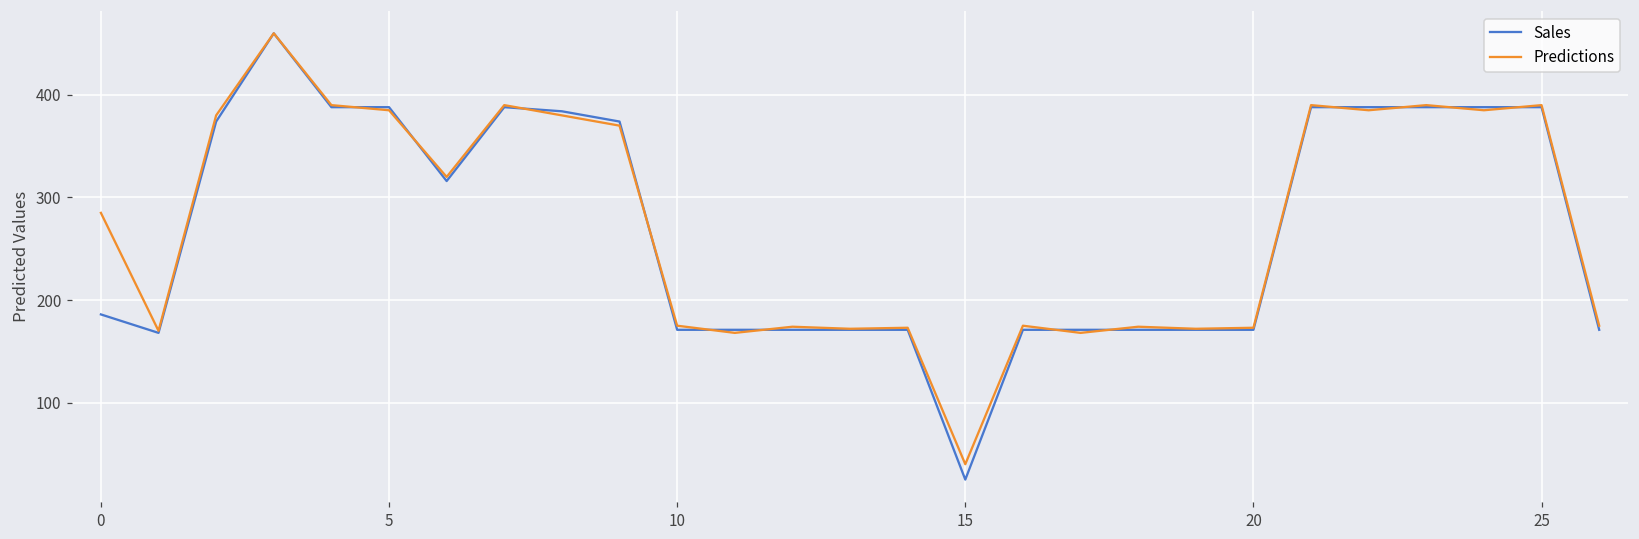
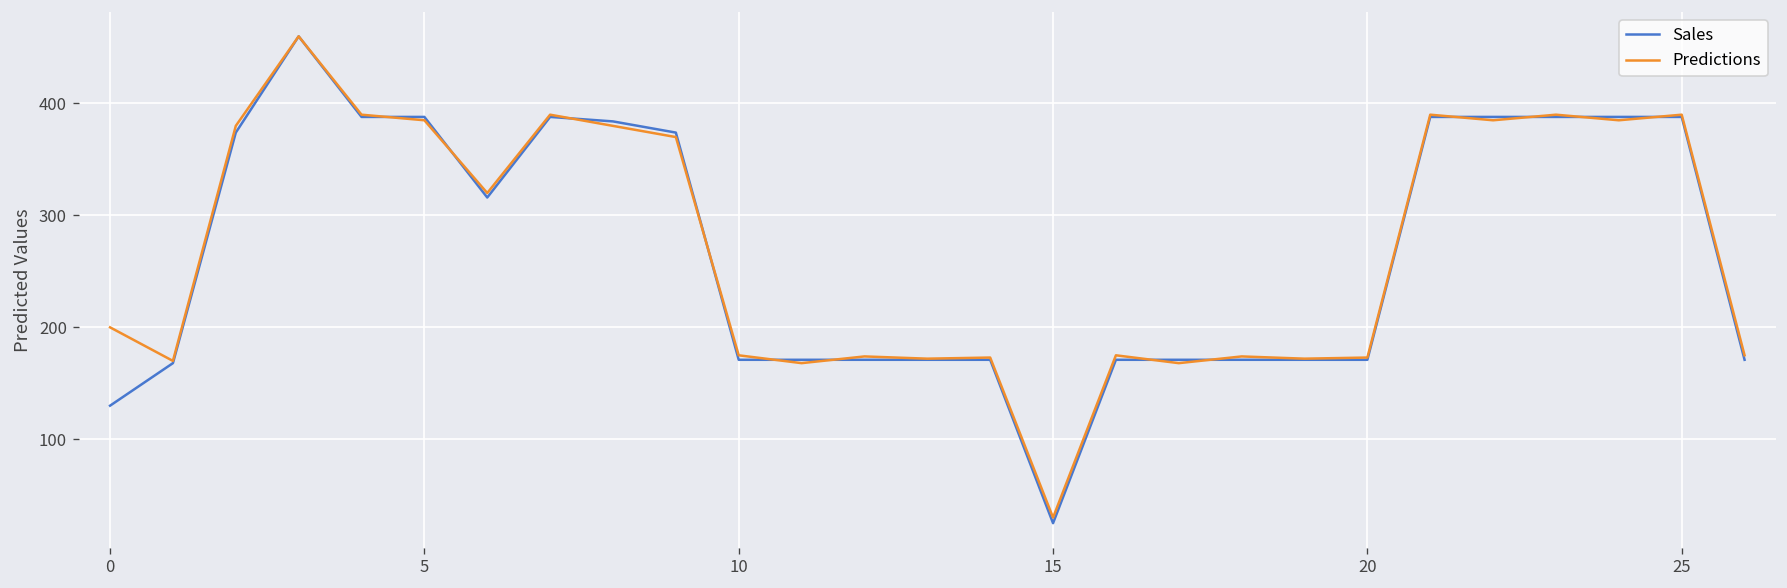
Sales, 0: 190 -> 130
Predictions, 0: 290 -> 200
Predictions, 15: 40 -> 30
